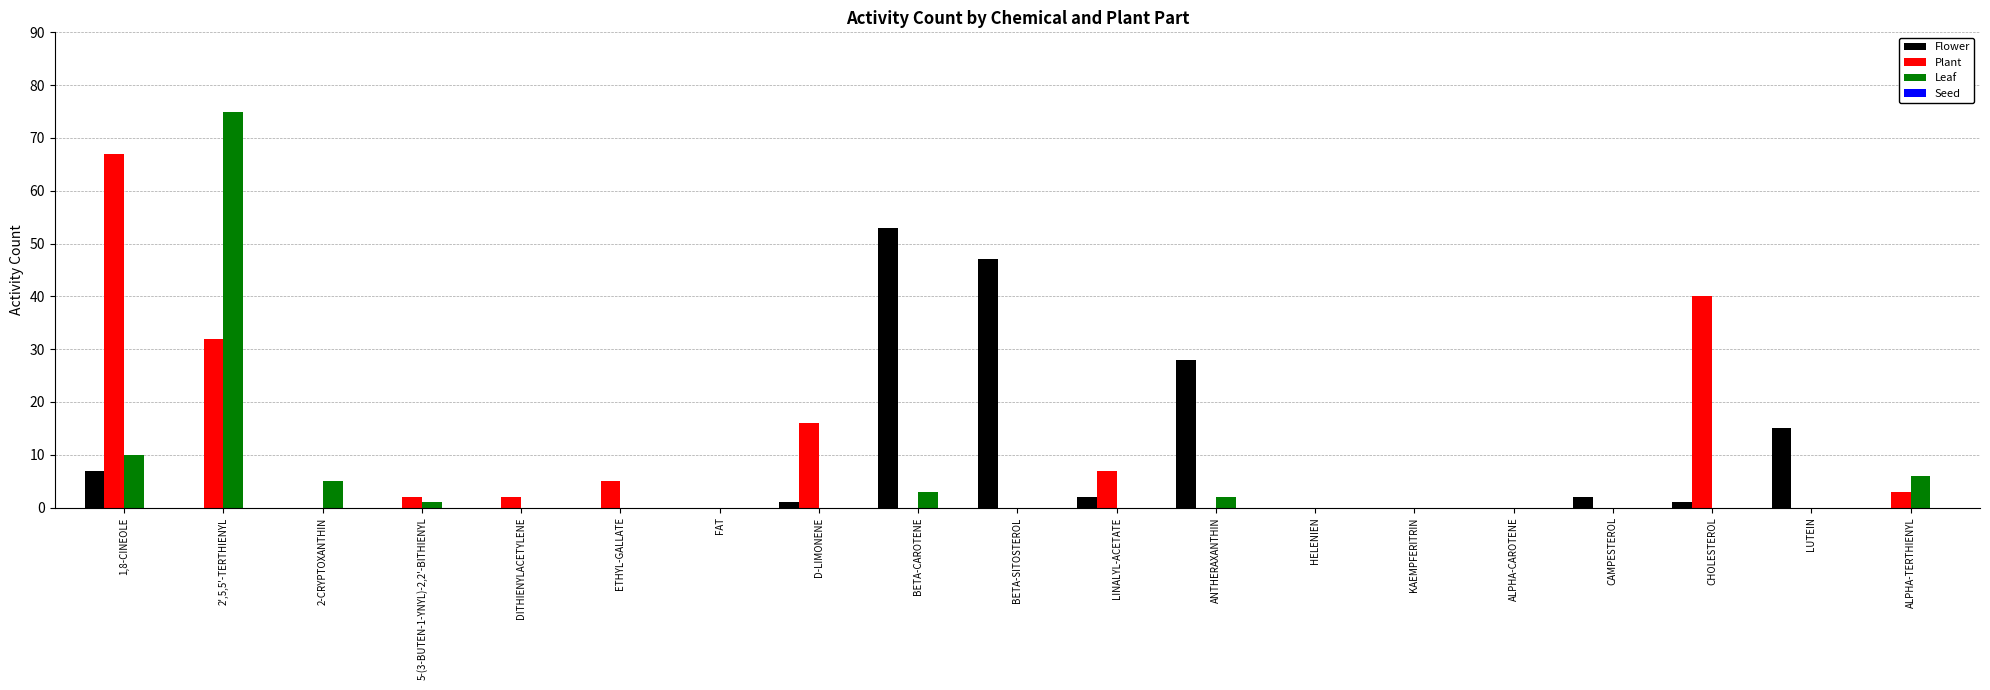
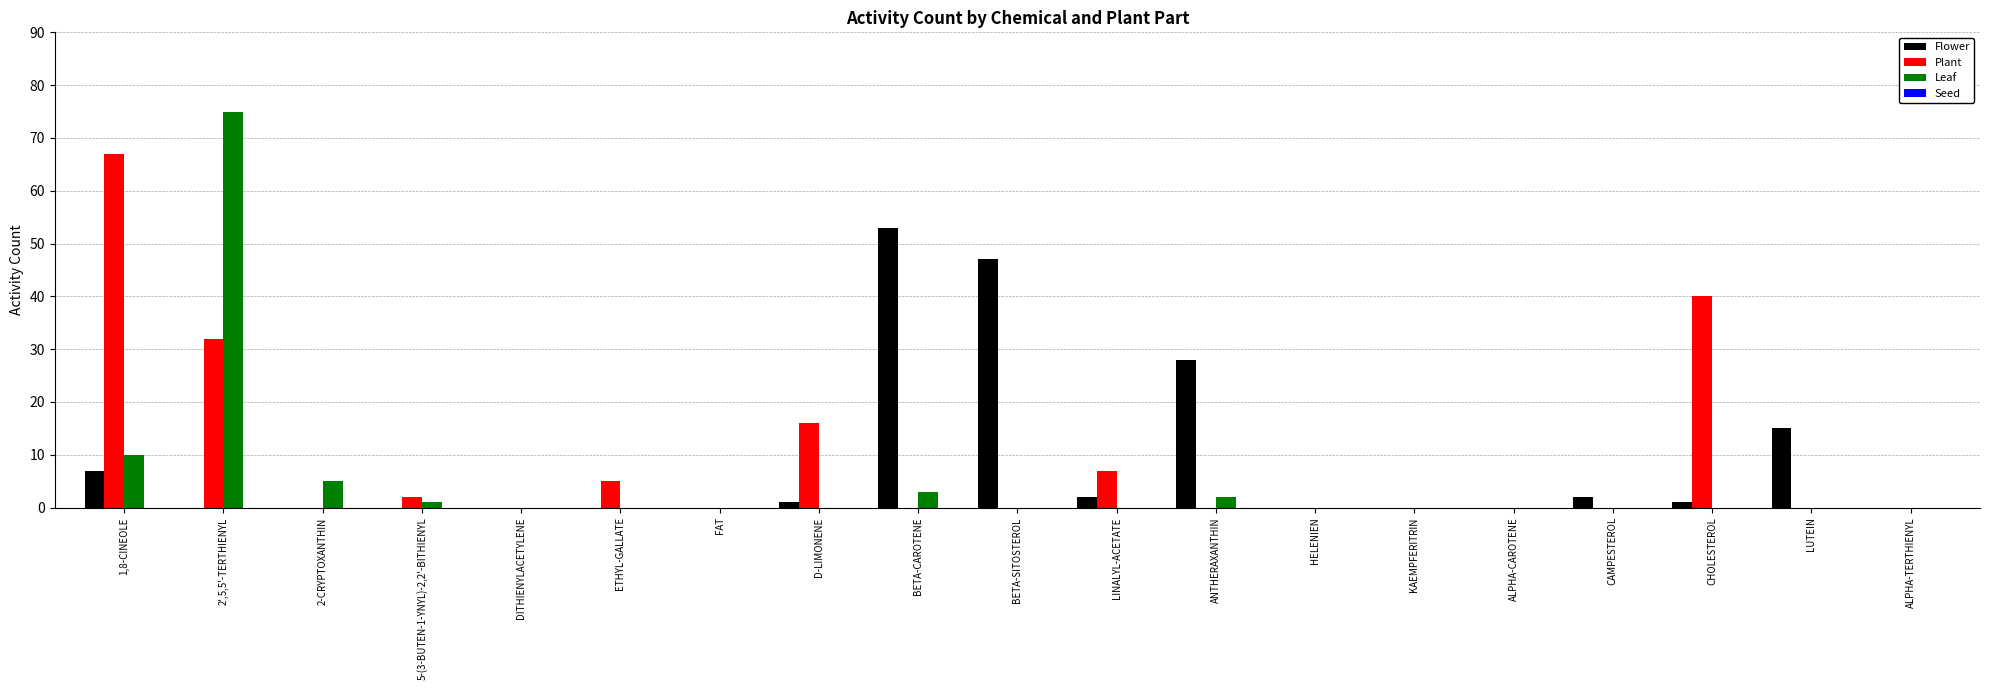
Plant, DITHIENYLACETYLENE: 2 -> 0
Plant, ALPHA-TERTHIENYL: 3 -> 0
Leaf, ALPHA-TERTHIENYL: 6 -> 0
